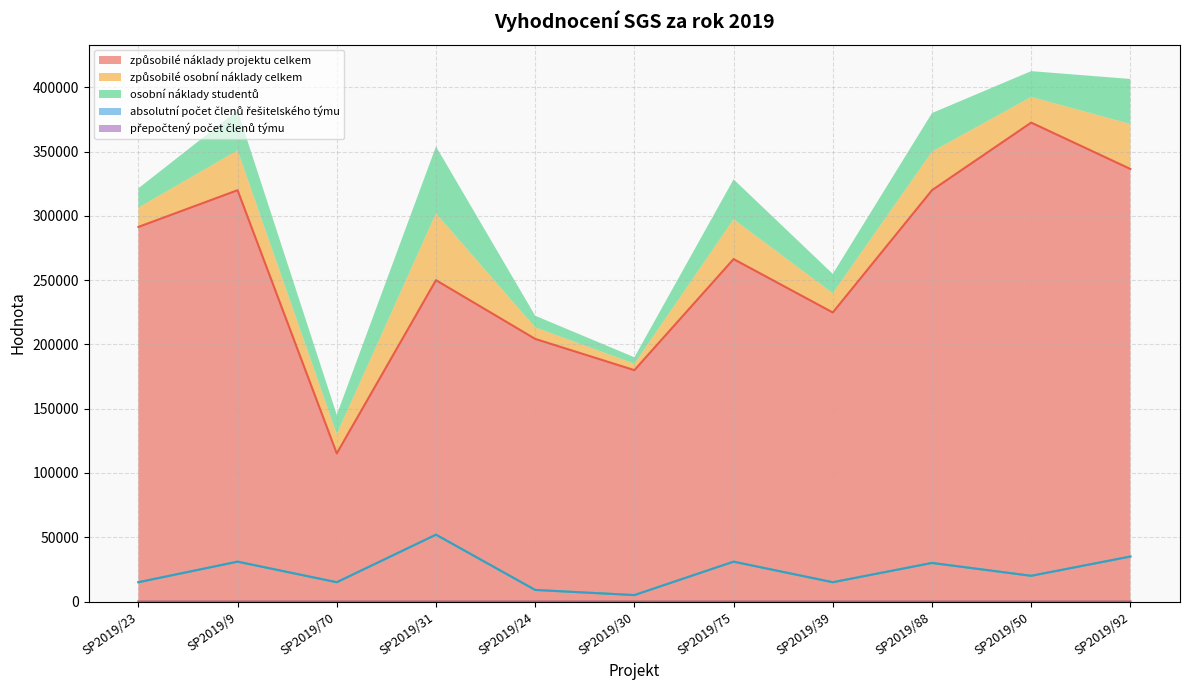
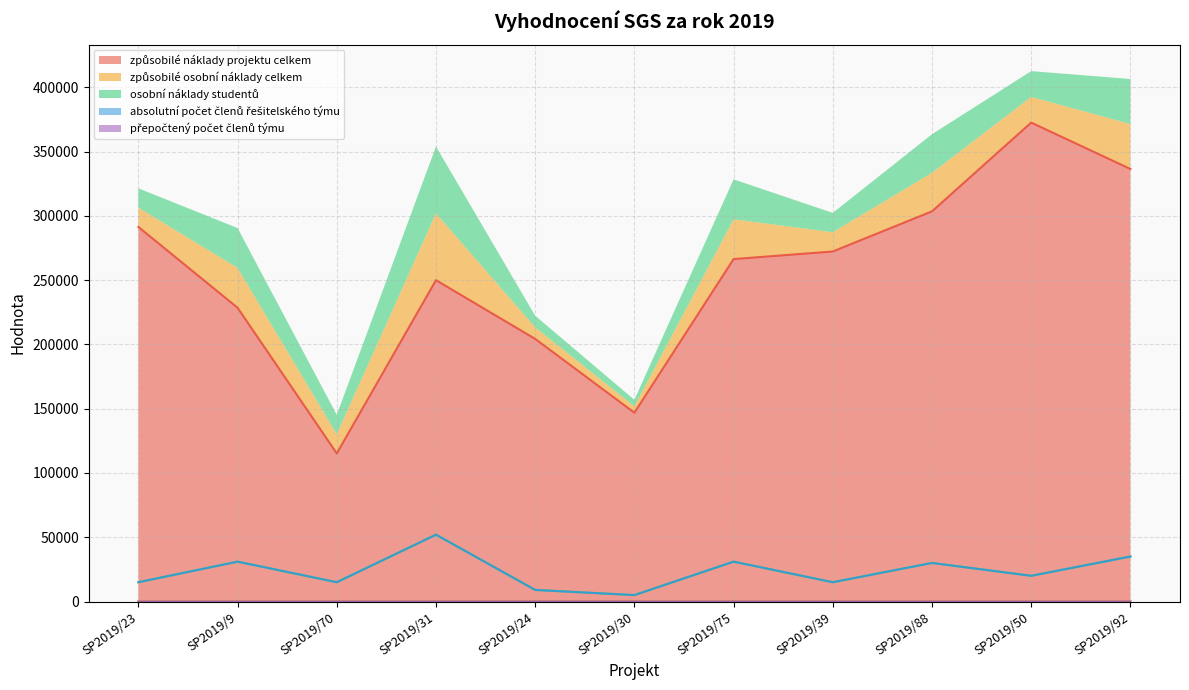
způsobilé náklady projektu celkem, SP2019/9: 320000 -> 229000
způsobilé náklady projektu celkem, SP2019/30: 180000 -> 147000
způsobilé náklady projektu celkem, SP2019/39: 225000 -> 272000
způsobilé náklady projektu celkem, SP2019/88: 320000 -> 304000
